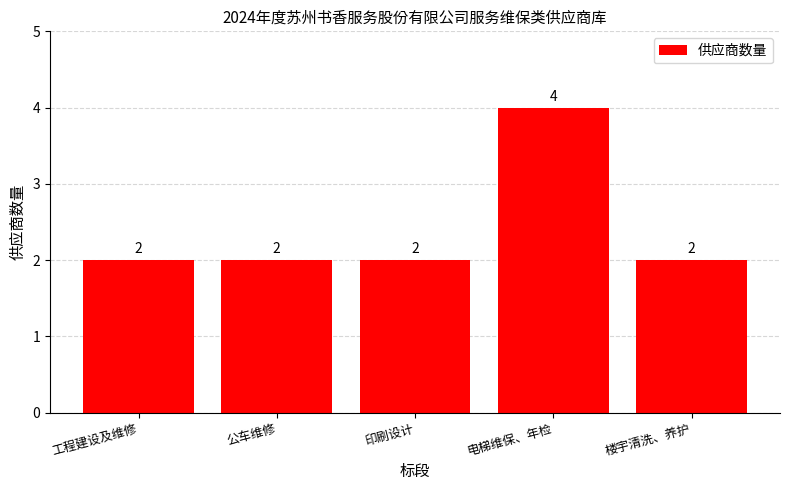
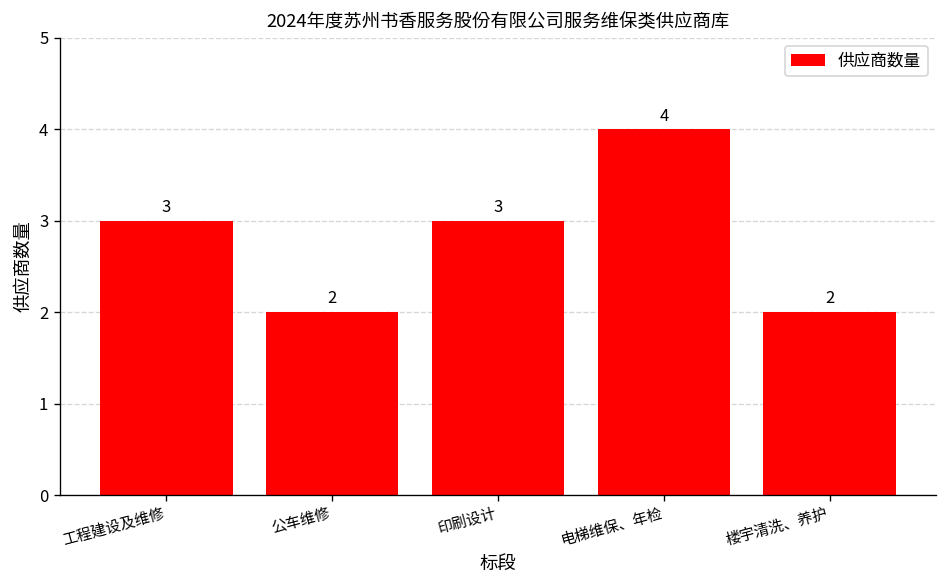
工程建设及维修: 2 -> 3
印刷设计: 2 -> 3
